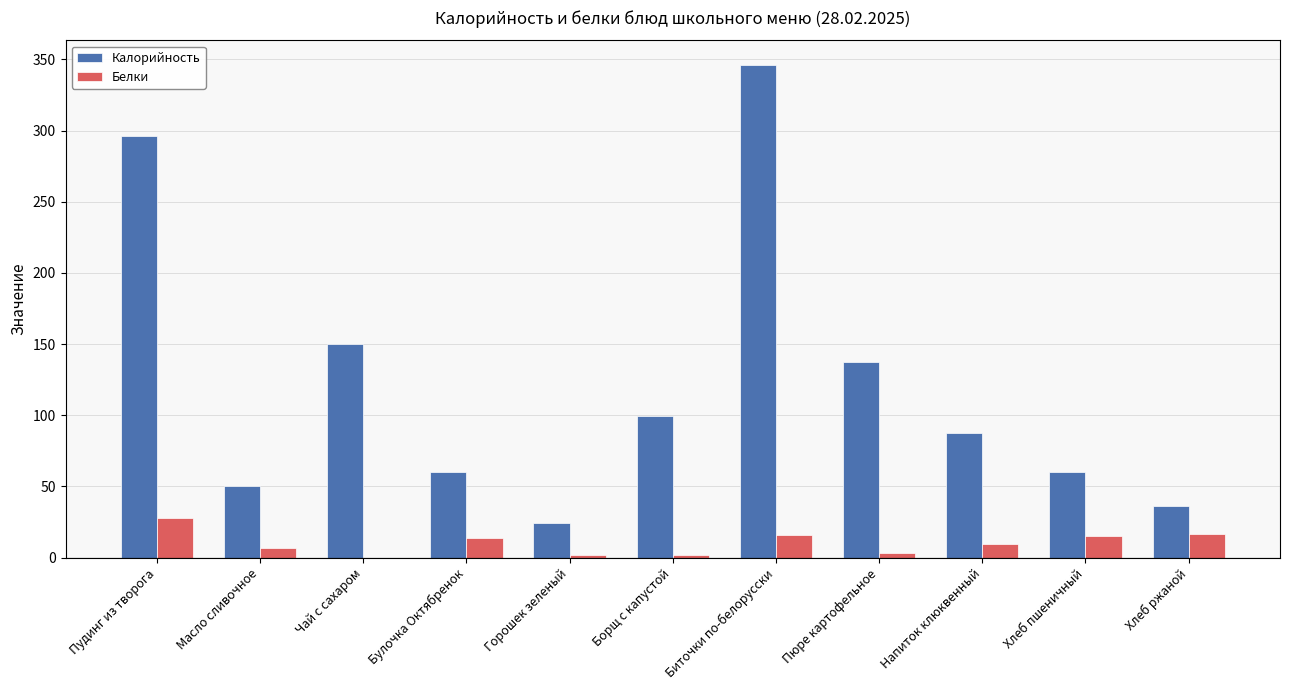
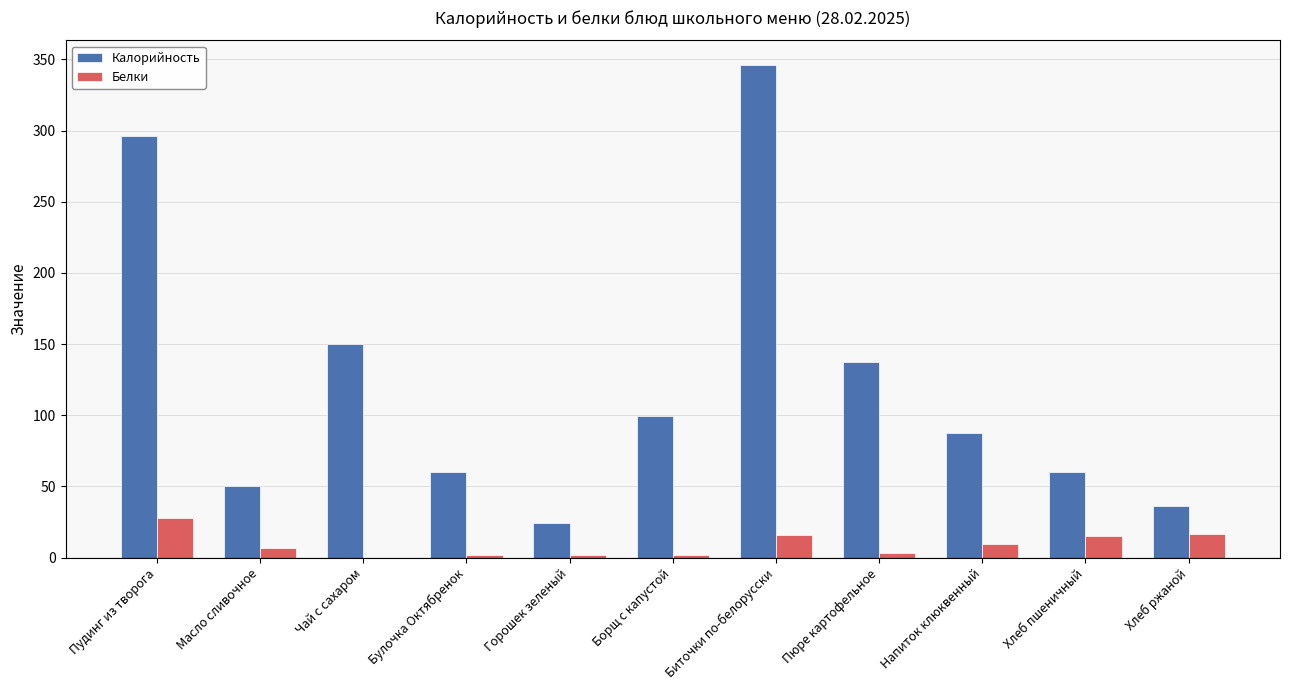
Белки, Булочка Октябренок: 14 -> 2
